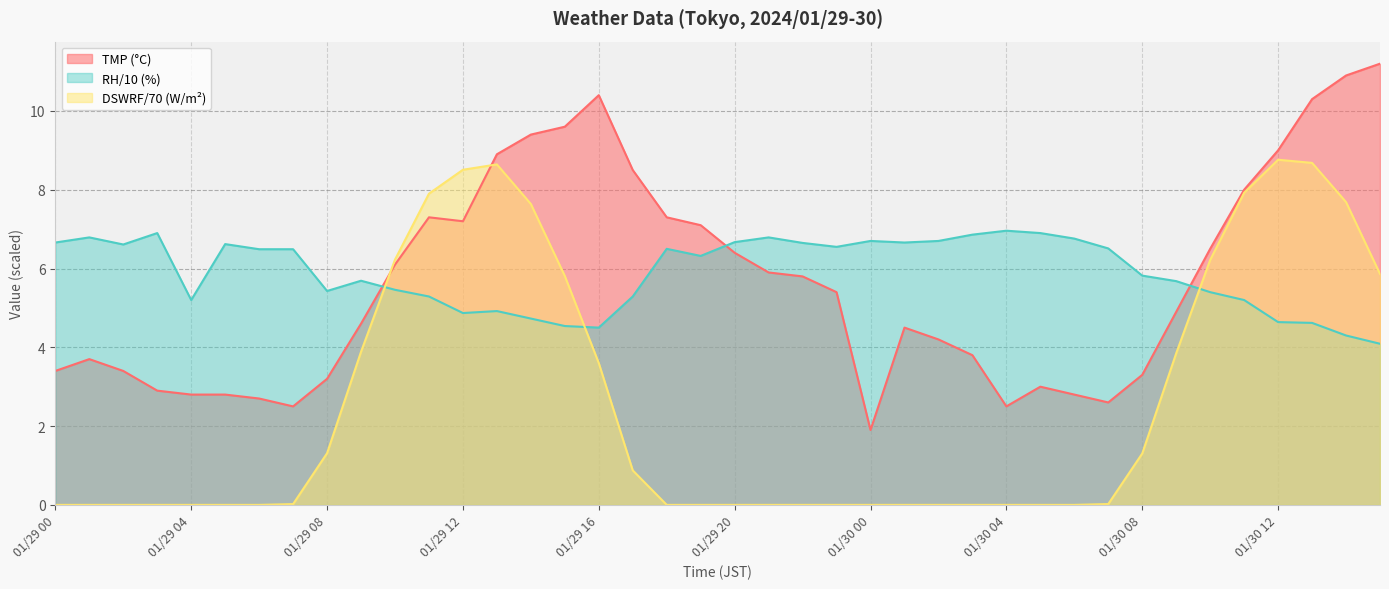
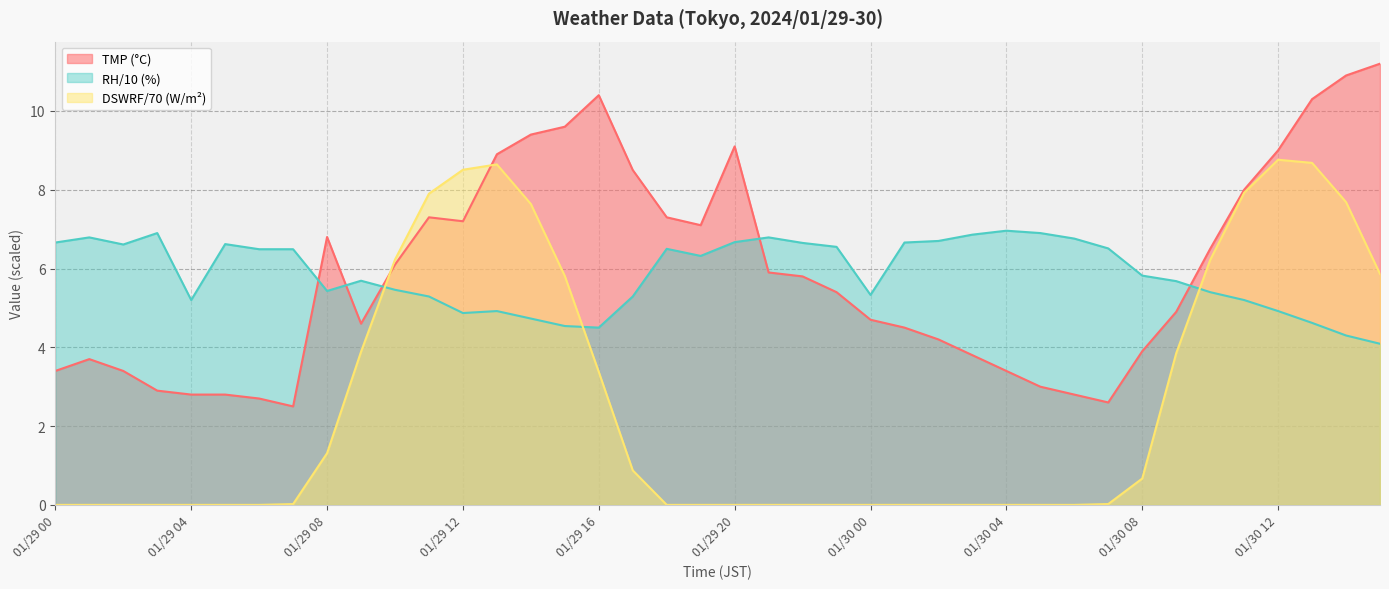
TMP (°C), 01/29 08: 3.2 -> 6.8
DSWRF/70 (W/m²), 01/29 16: 3.6 -> 3.4
TMP (°C), 01/29 20: 6.4 -> 9.1
TMP (°C), 01/30 00: 1.9 -> 4.7
RH/10 (%), 01/30 00: 6.7 -> 5.3
TMP (°C), 01/30 04: 2.5 -> 3.4
TMP (°C), 01/30 08: 3.3 -> 3.9
DSWRF/70 (W/m²), 01/30 08: 1.3 -> 0.7
RH/10 (%), 01/30 12: 4.6 -> 4.9
